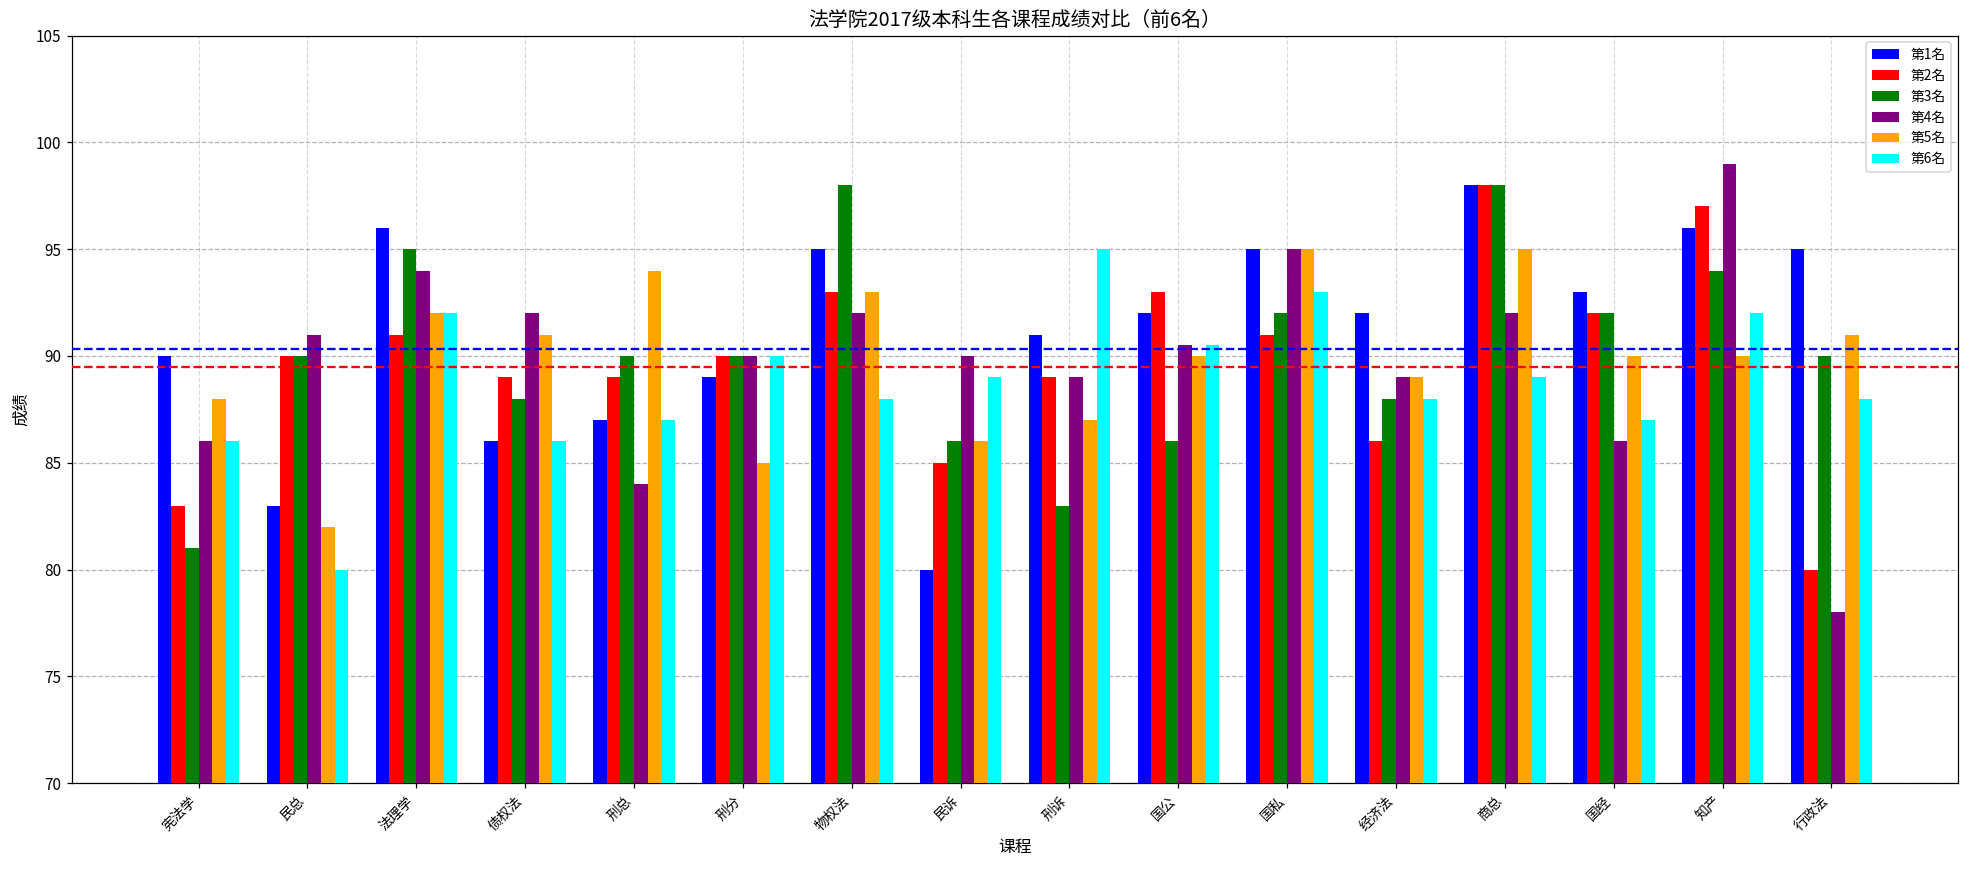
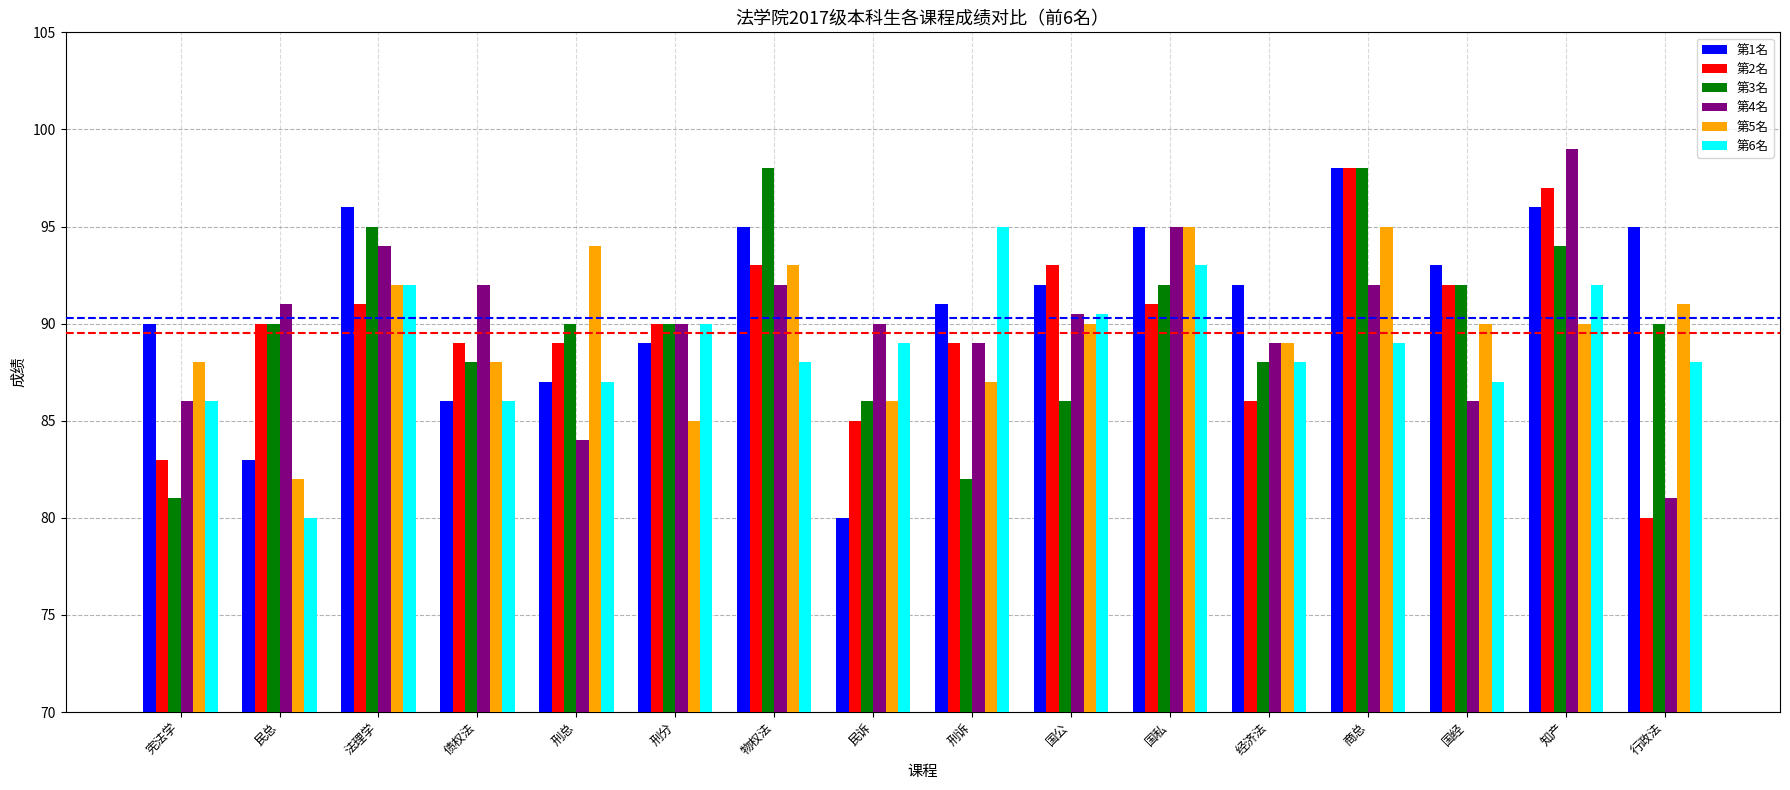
第5名, 债权法: 91 -> 88
第3名, 刑诉: 83 -> 82
第4名, 行政法: 78 -> 81
